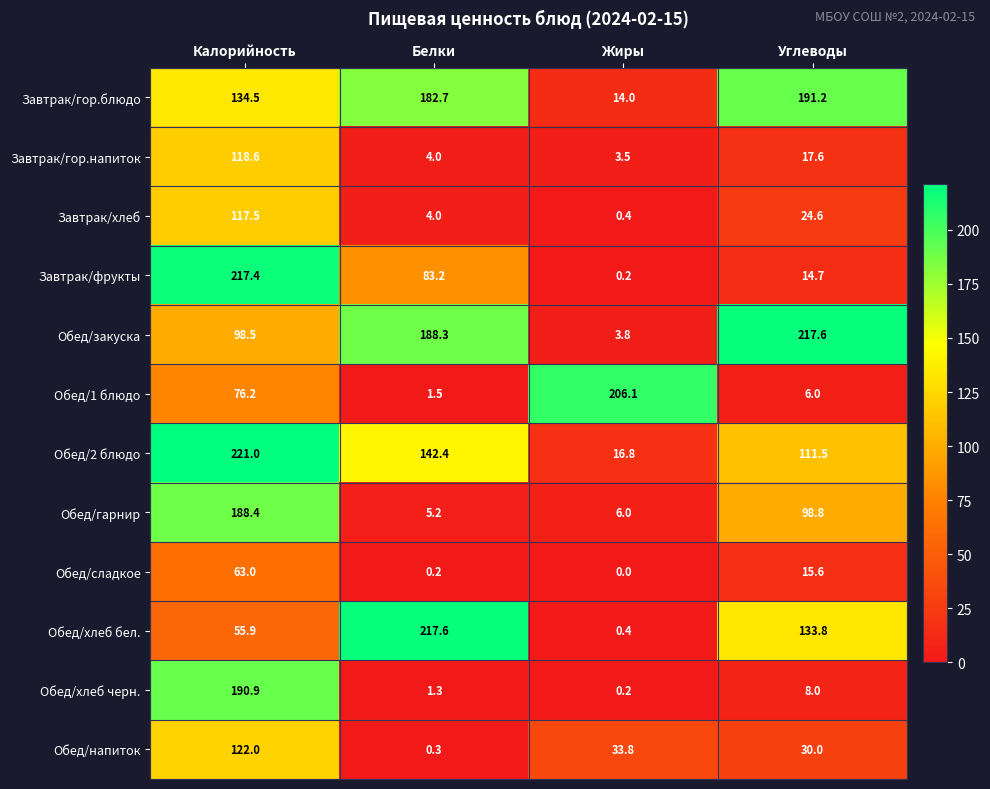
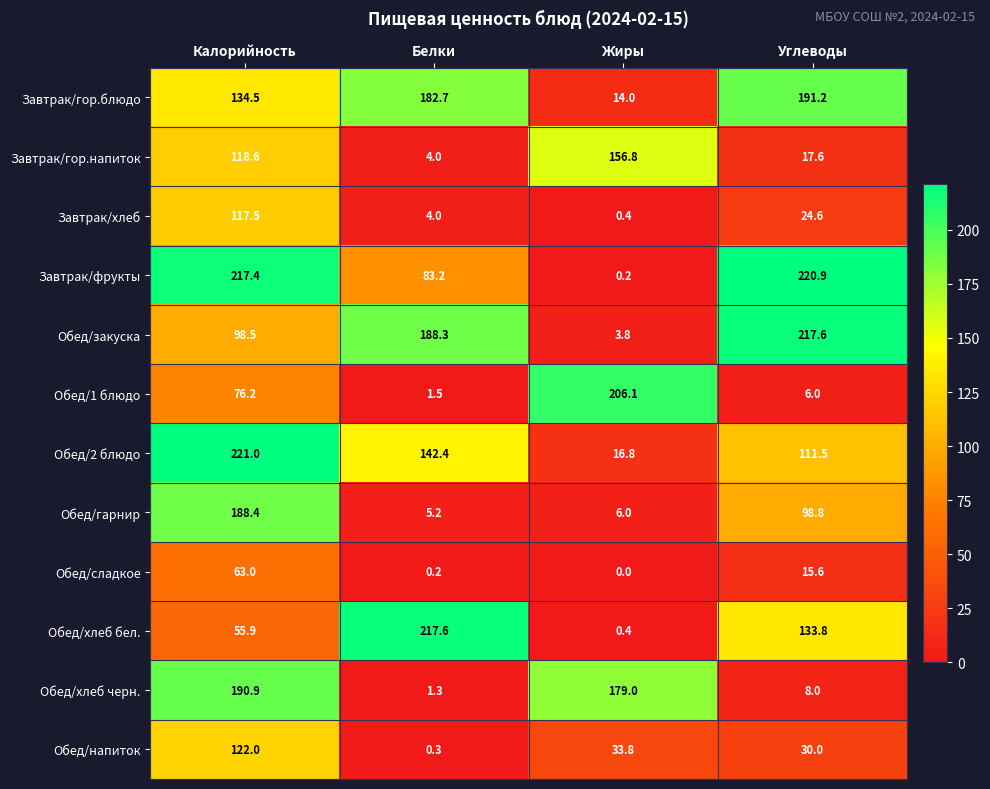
Завтрак/гор.напиток, Жиры: 3.5 -> 156.8
Завтрак/фрукты, Углеводы: 14.7 -> 220.9
Обед/хлеб черн., Жиры: 0.2 -> 179.0
